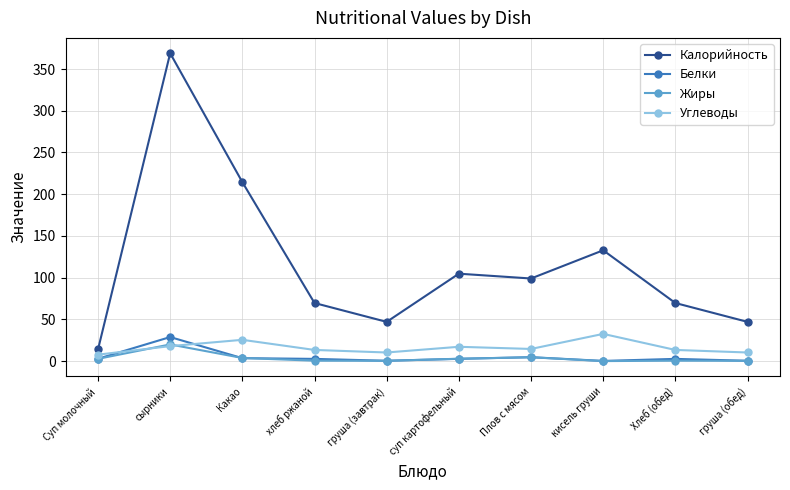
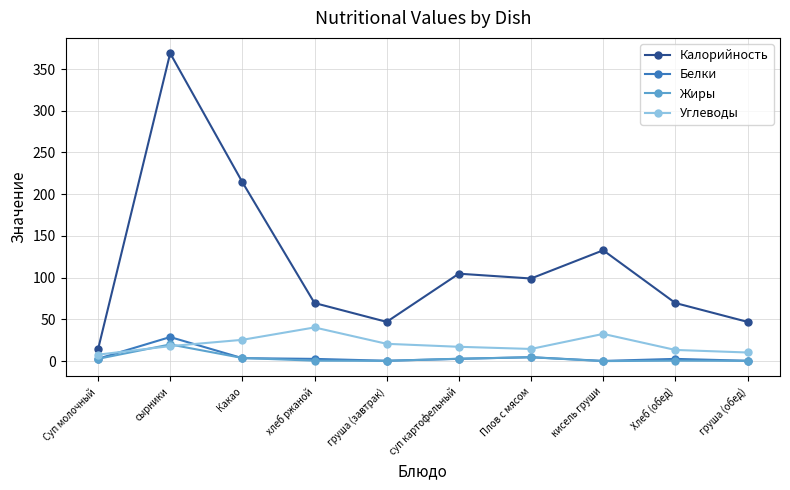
Углеводы, хлеб ржаной: 10 -> 40
Углеводы, груша (завтрак): 10 -> 20
